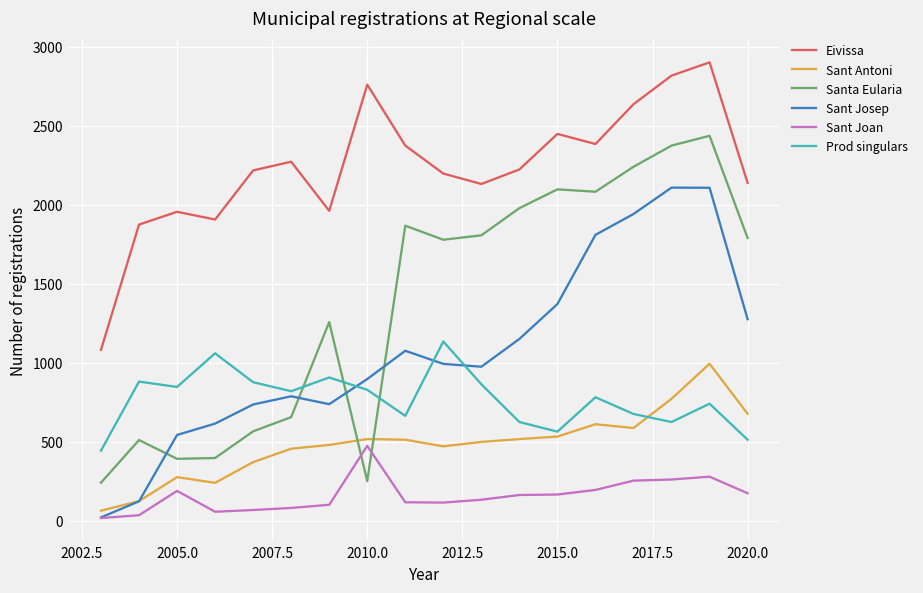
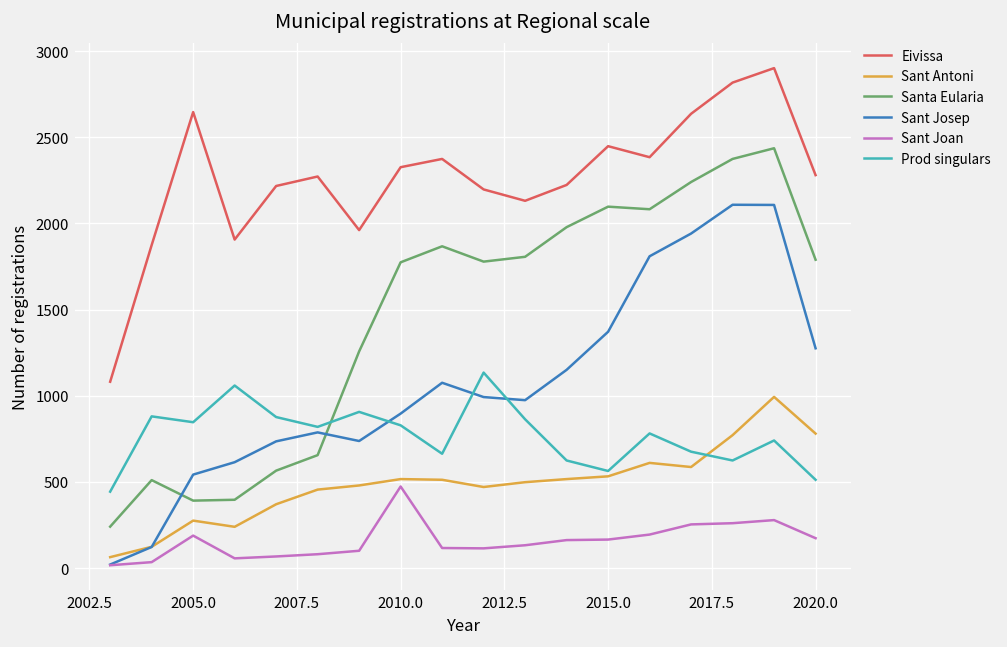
Eivissa, 2005.0: 1960 -> 2650
Eivissa, 2010.0: 2760 -> 2330
Santa Eularia, 2010.0: 250 -> 1770
Eivissa, 2020.0: 2140 -> 2280
Sant Antoni, 2020.0: 680 -> 780
